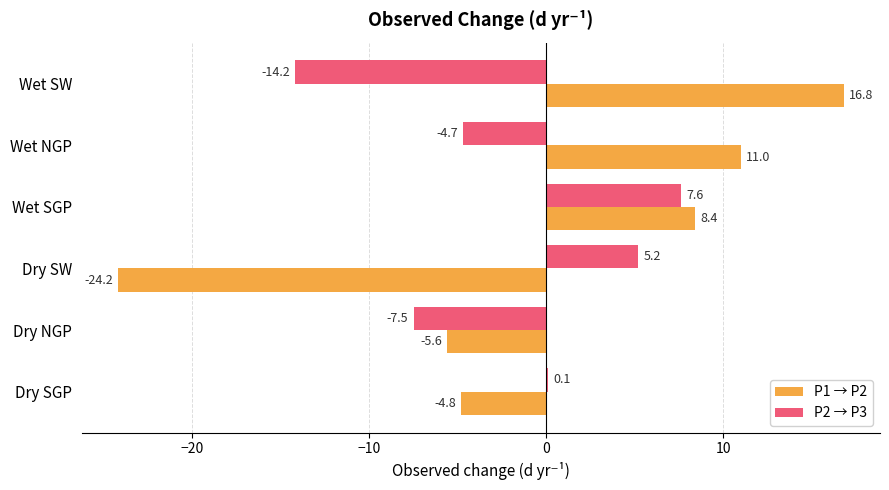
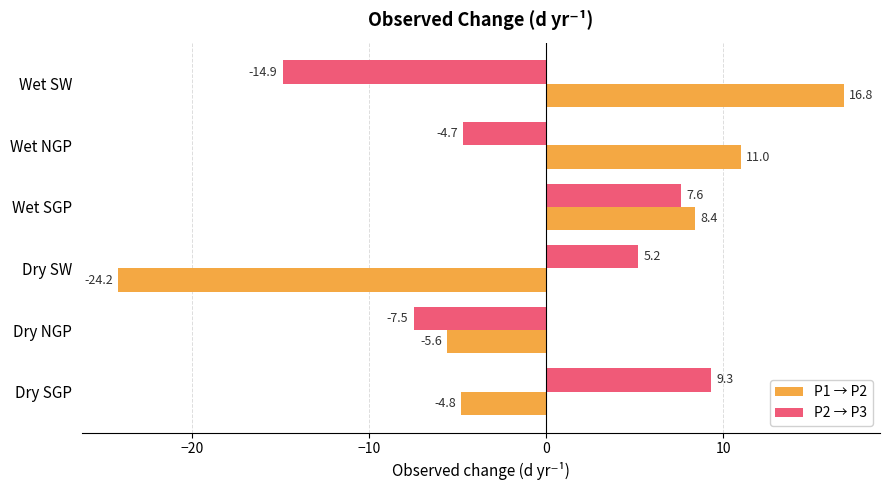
P2 → P3, Wet SW: -14.2 -> -14.9
P2 → P3, Dry SGP: 0.1 -> 9.3
